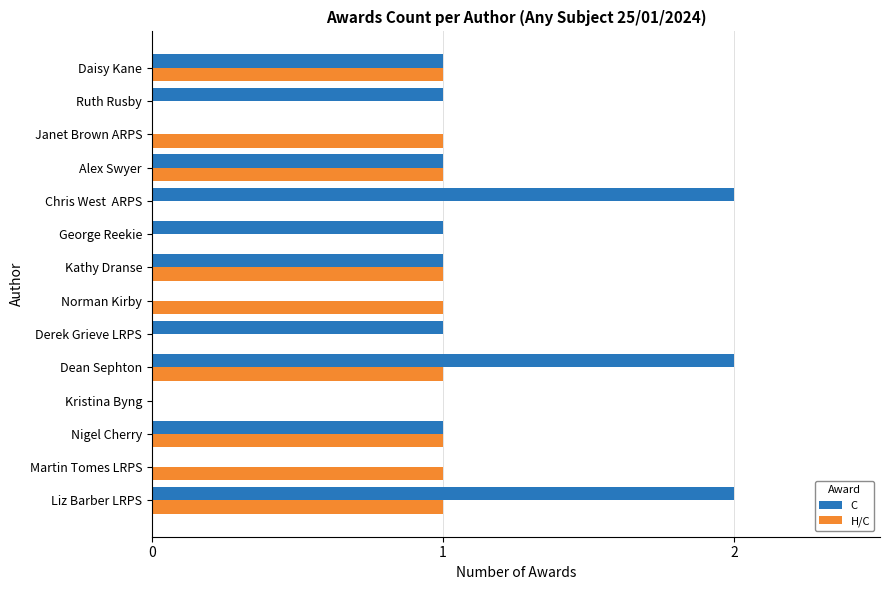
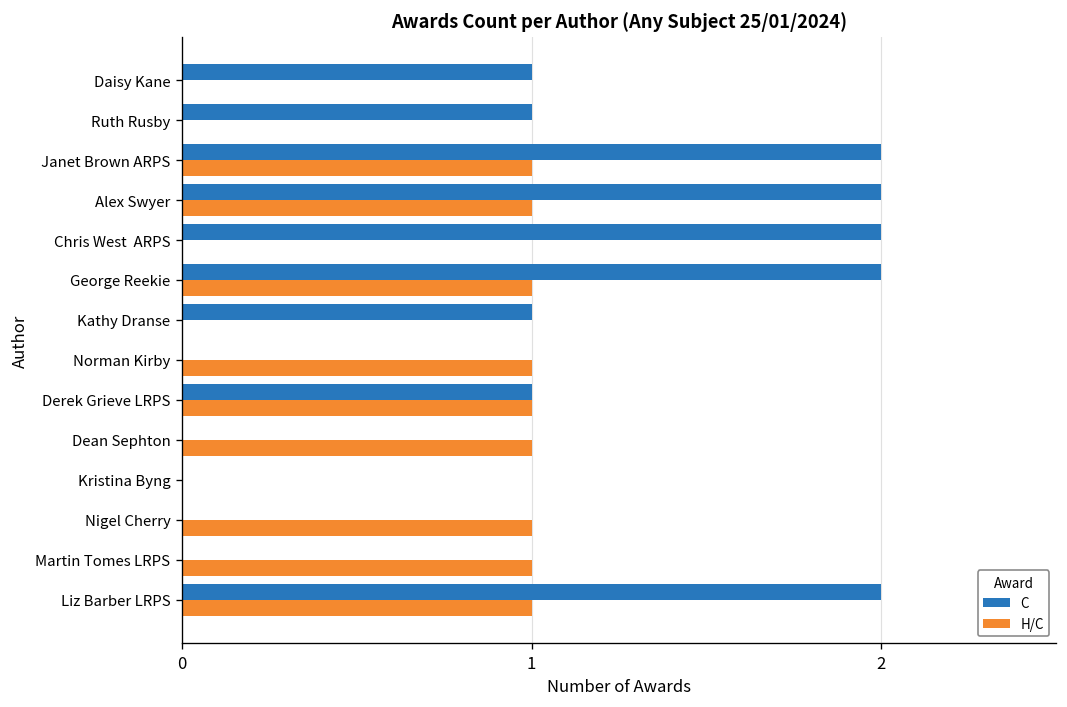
H/C, Daisy Kane: 1 -> 0
C, Janet Brown ARPS: 0 -> 2
C, Alex Swyer: 1 -> 2
C, George Reekie: 1 -> 2
H/C, George Reekie: 0 -> 1
H/C, Kathy Dranse: 1 -> 0
H/C, Derek Grieve LRPS: 0 -> 1
C, Dean Sephton: 2 -> 0
C, Nigel Cherry: 1 -> 0
